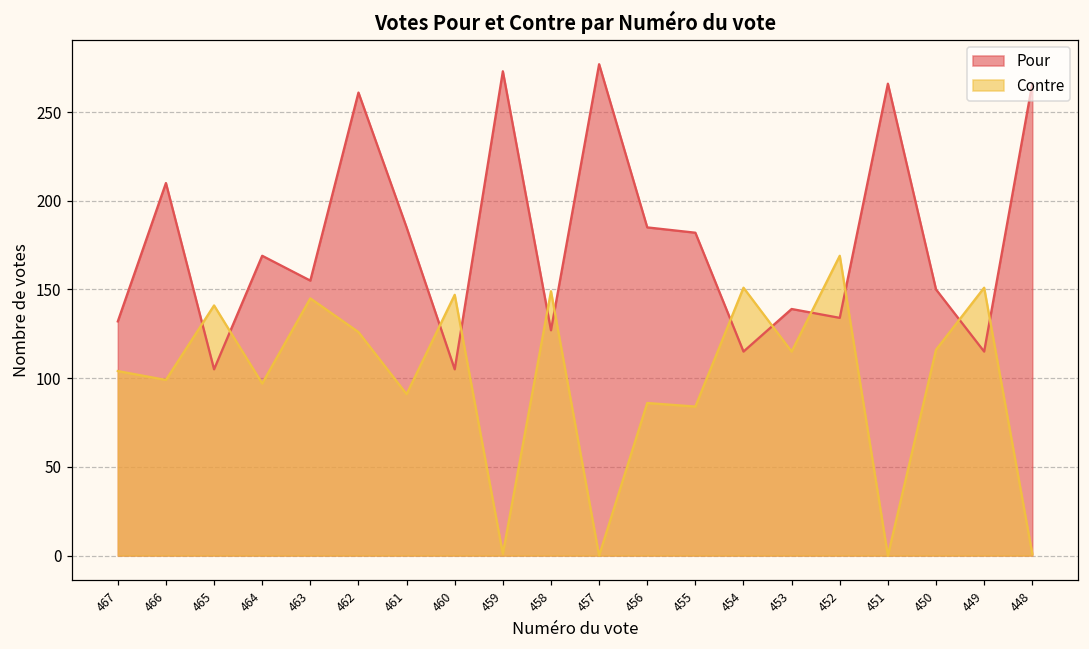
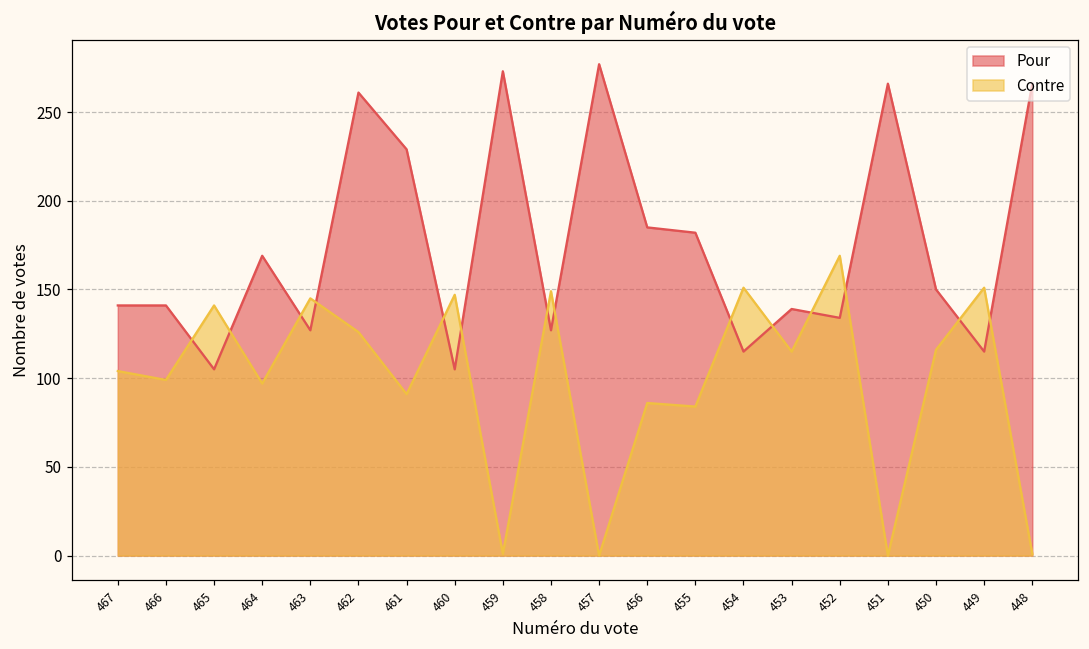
Pour, 467: 132 -> 141
Pour, 466: 210 -> 141
Pour, 463: 155 -> 127
Pour, 461: 185 -> 229
